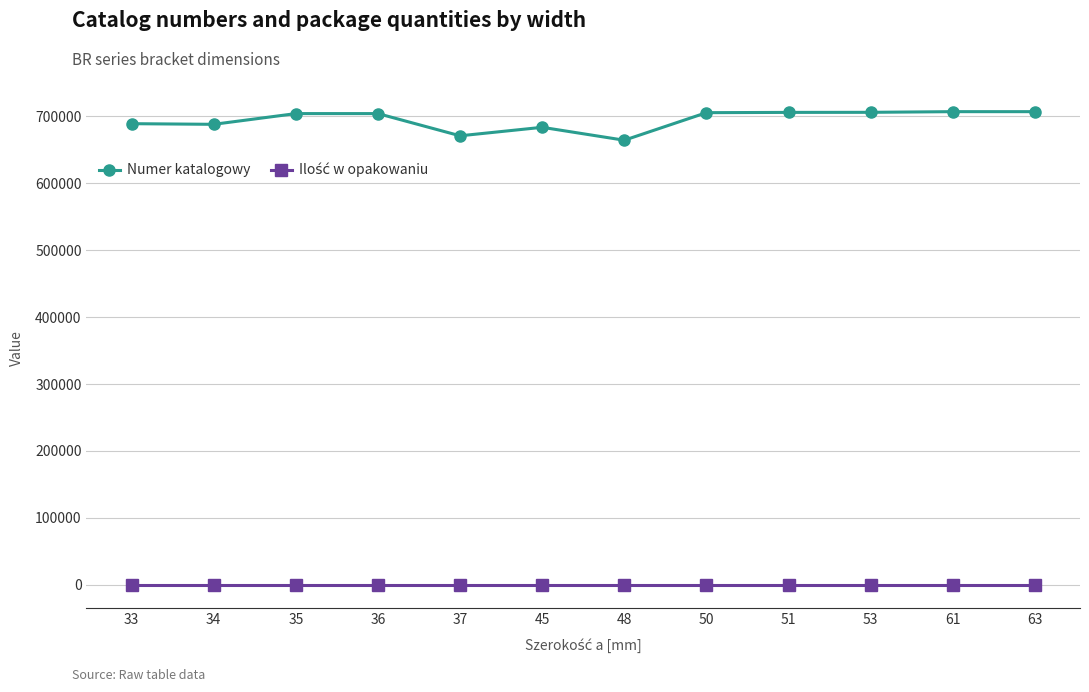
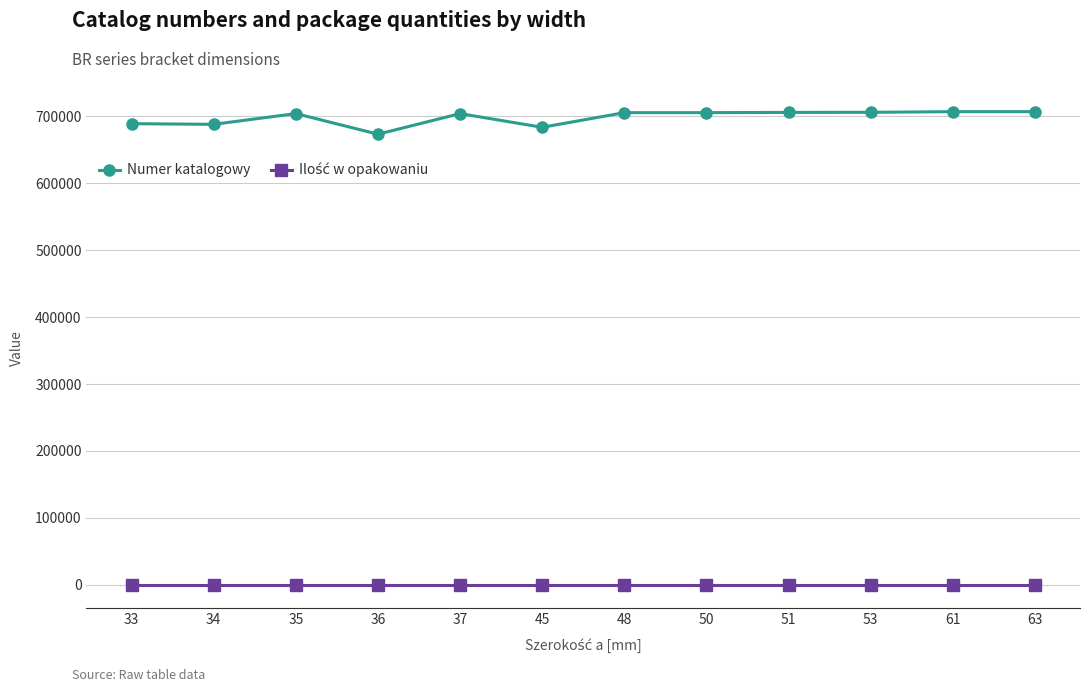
Numer katalogowy, 36: 700000 -> 670000
Numer katalogowy, 37: 670000 -> 700000
Numer katalogowy, 48: 660000 -> 710000
